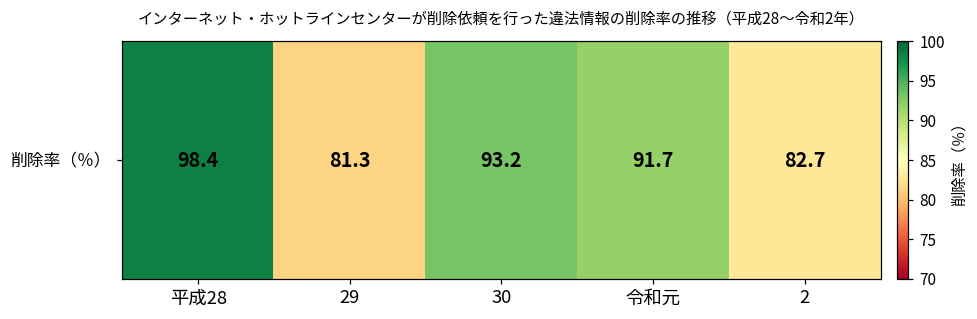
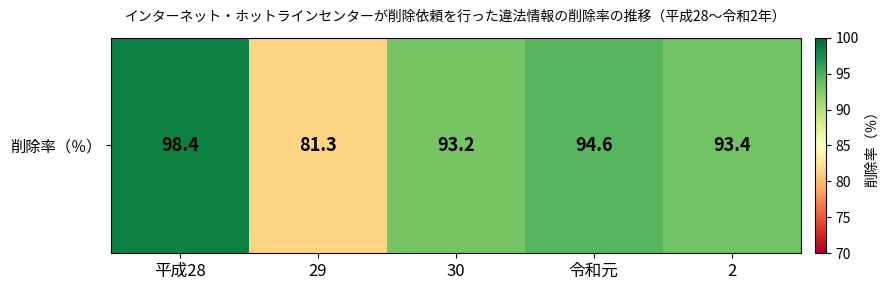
削除率（％）, 令和元: 91.7 -> 94.6
削除率（％）, 2: 82.7 -> 93.4
